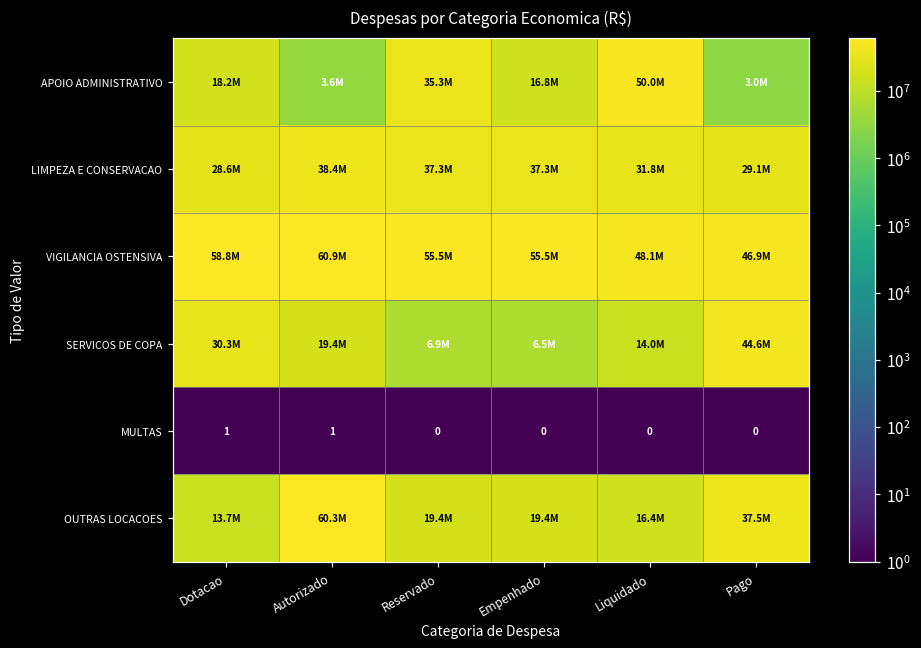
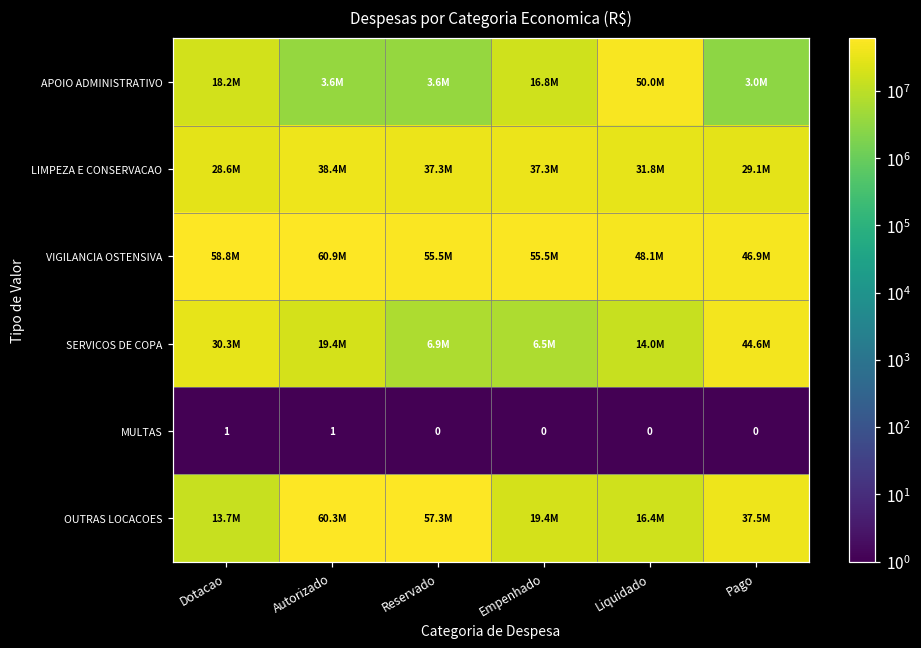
APOIO ADMINISTRATIVO, Reservado: 35.3M -> 3.6M
OUTRAS LOCACOES, Reservado: 19.4M -> 57.3M
